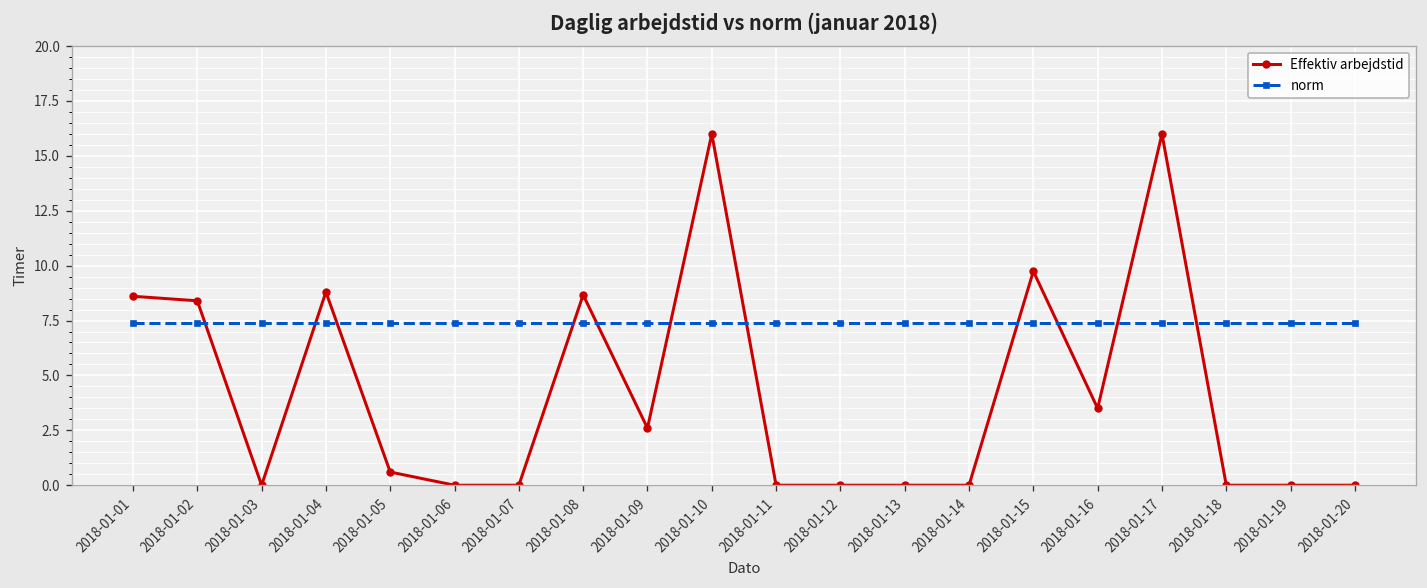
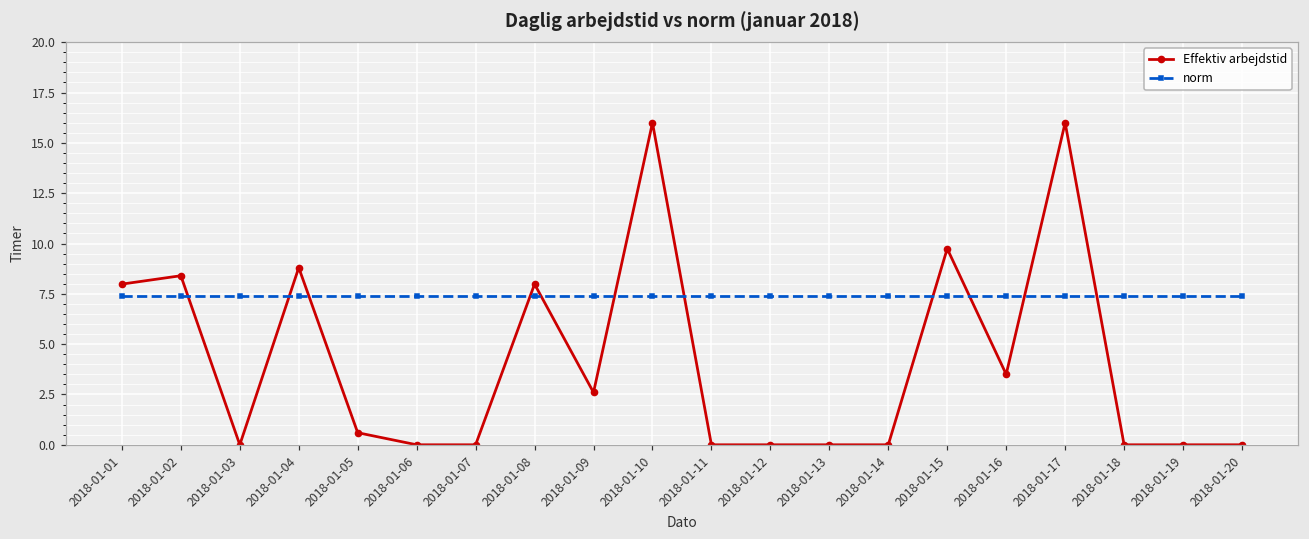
Effektiv arbejdstid, 2018-01-01: 8.6 -> 8.0
Effektiv arbejdstid, 2018-01-08: 8.7 -> 8.0
